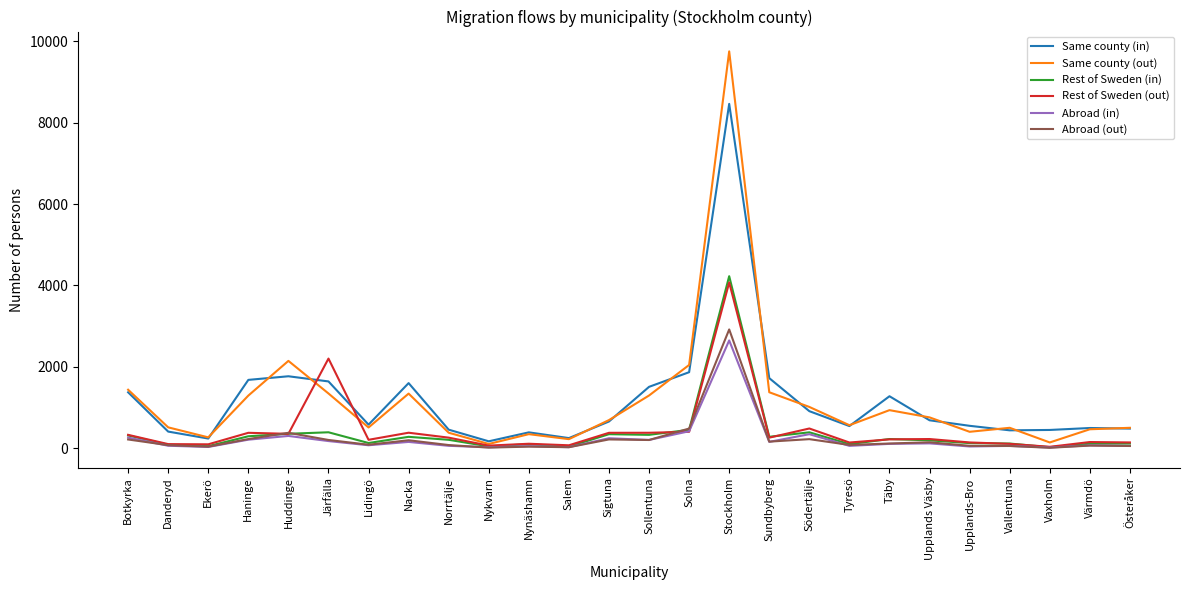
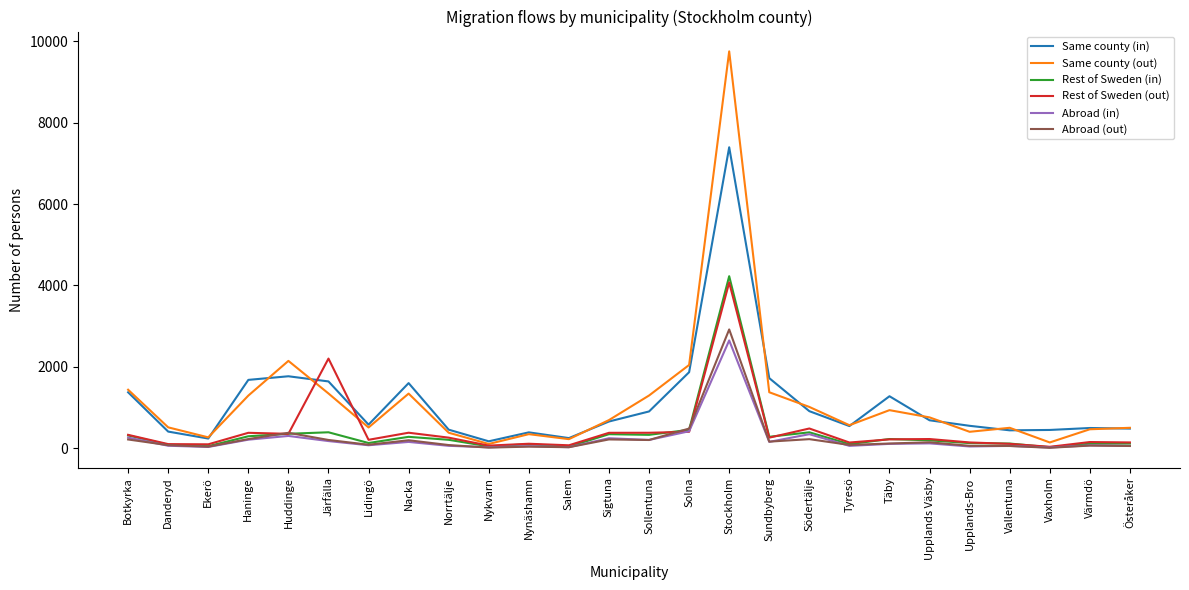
Same county (in), Sollentuna: 1500 -> 900
Same county (in), Stockholm: 8500 -> 7400
